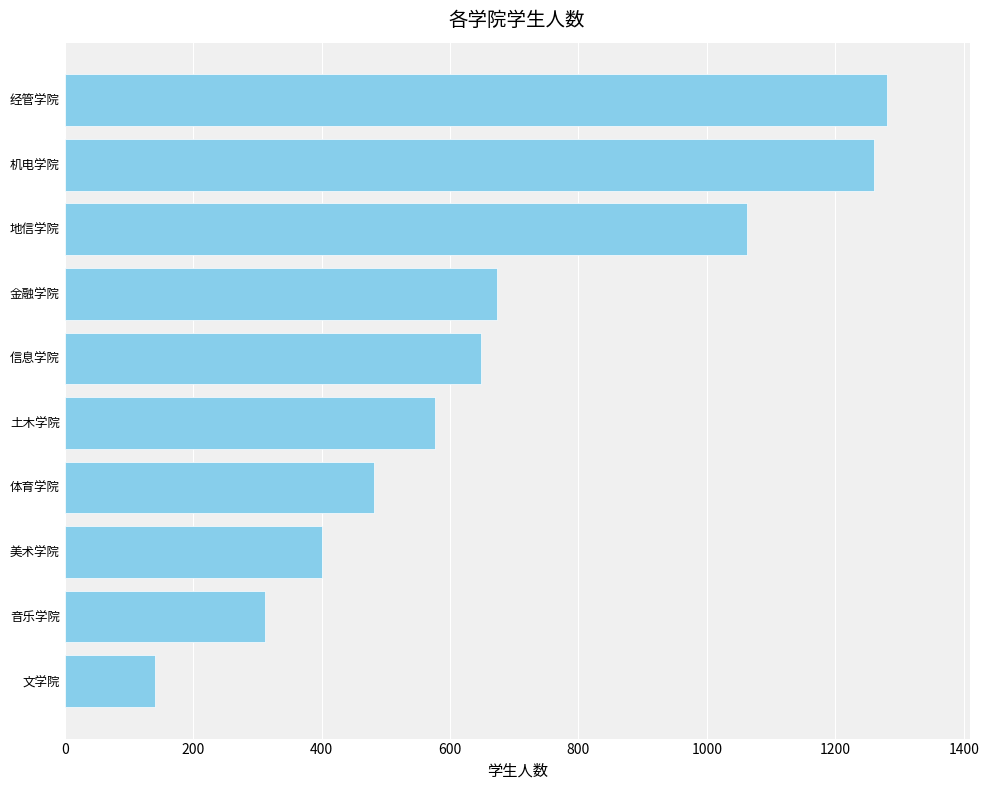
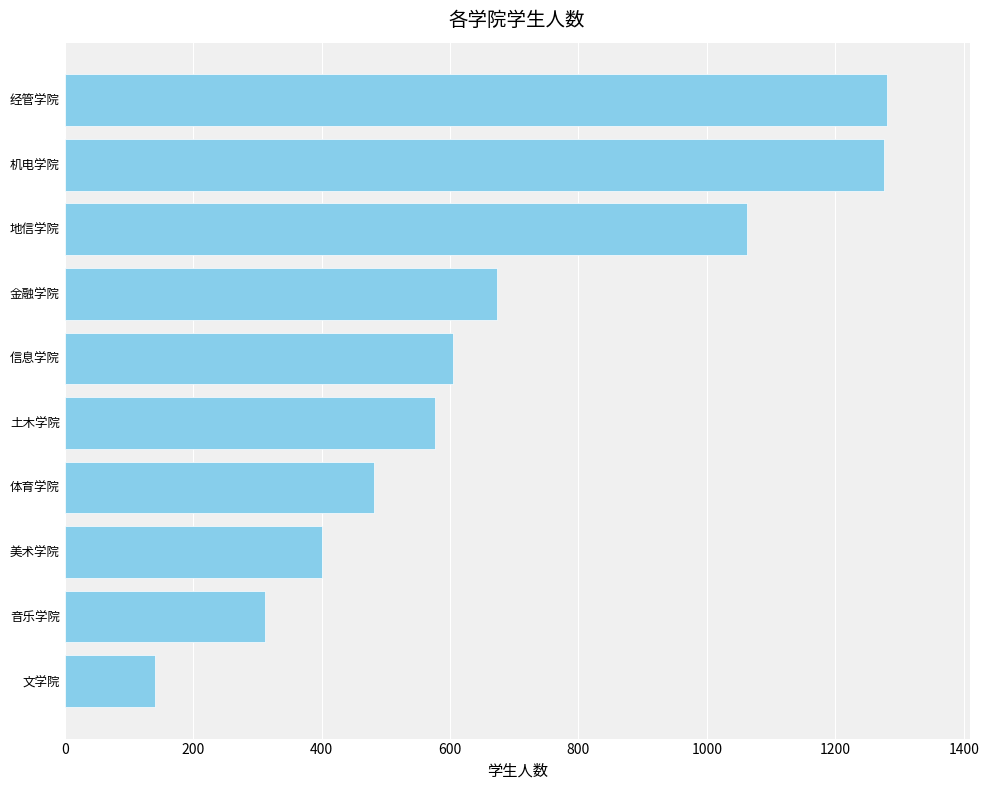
机电学院: 1260 -> 1280
信息学院: 650 -> 600
